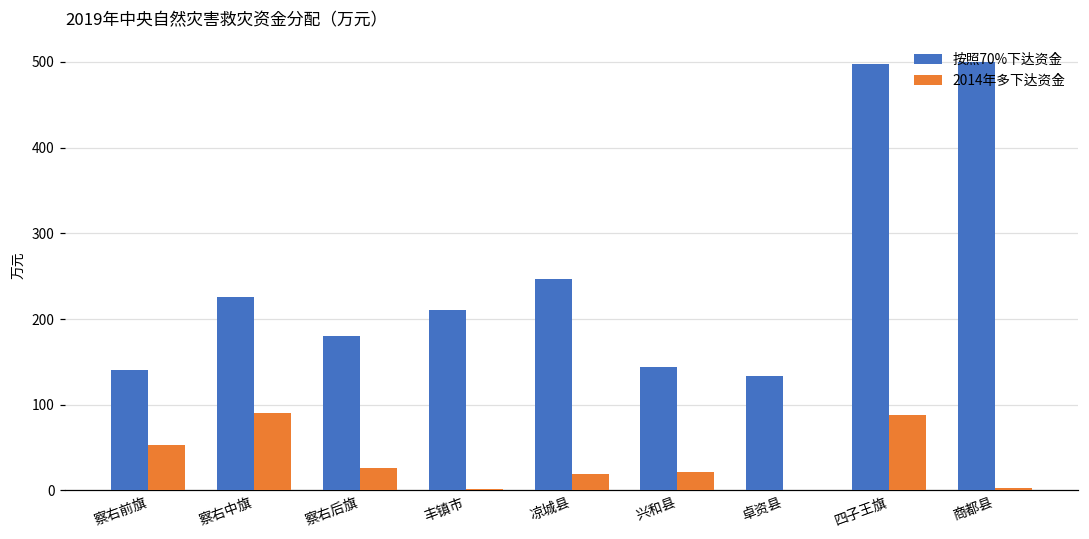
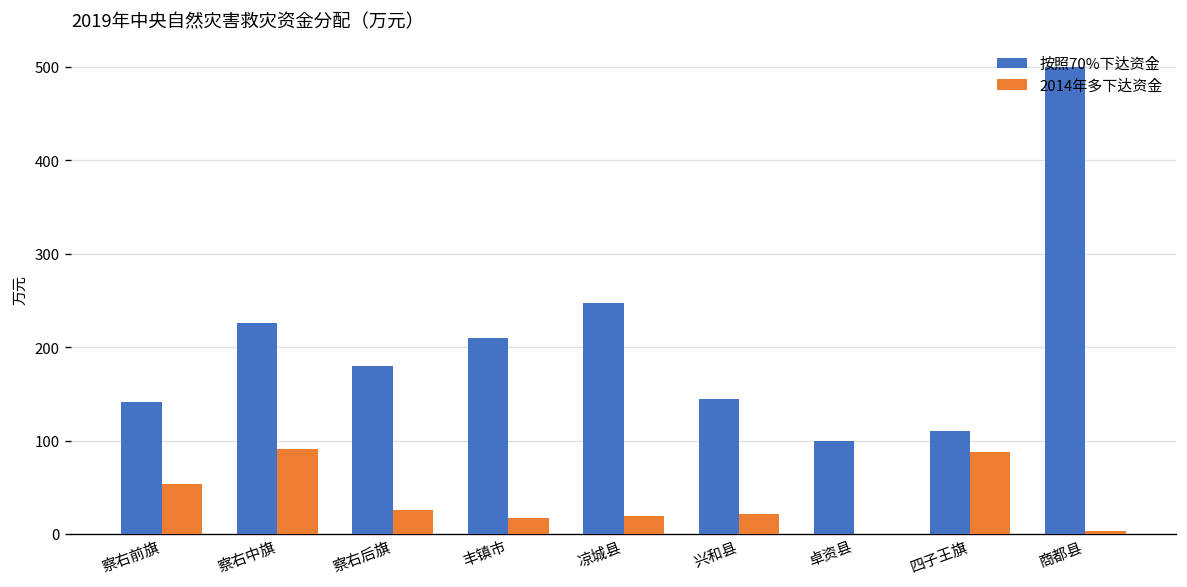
2014年多下达资金, 丰镇市: 0 -> 20
按照70%下达资金, 卓资县: 130 -> 100
按照70%下达资金, 四子王旗: 500 -> 110
